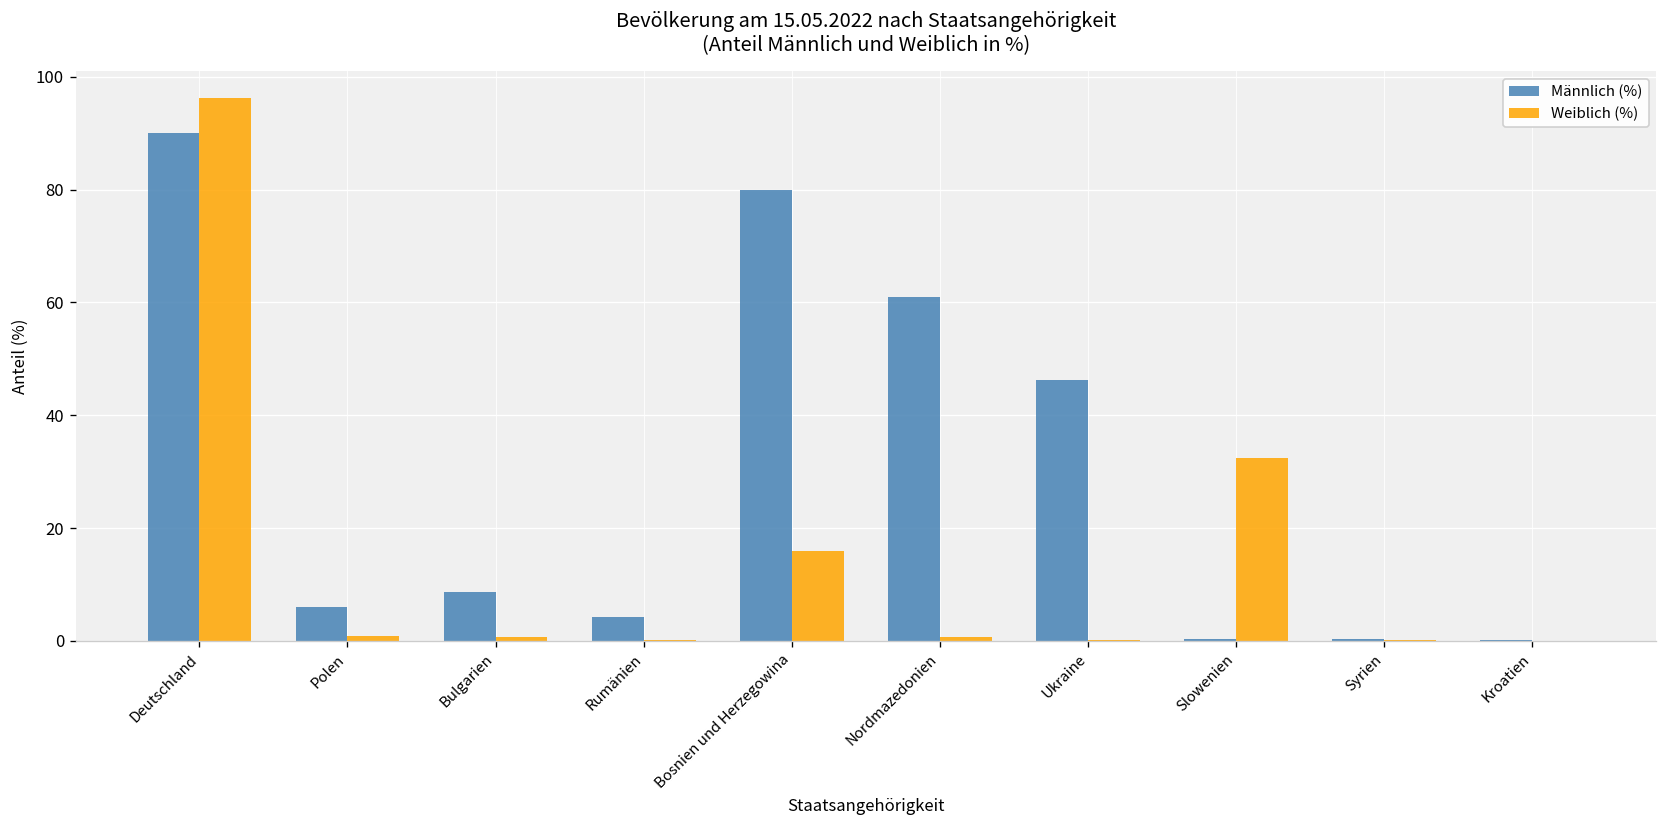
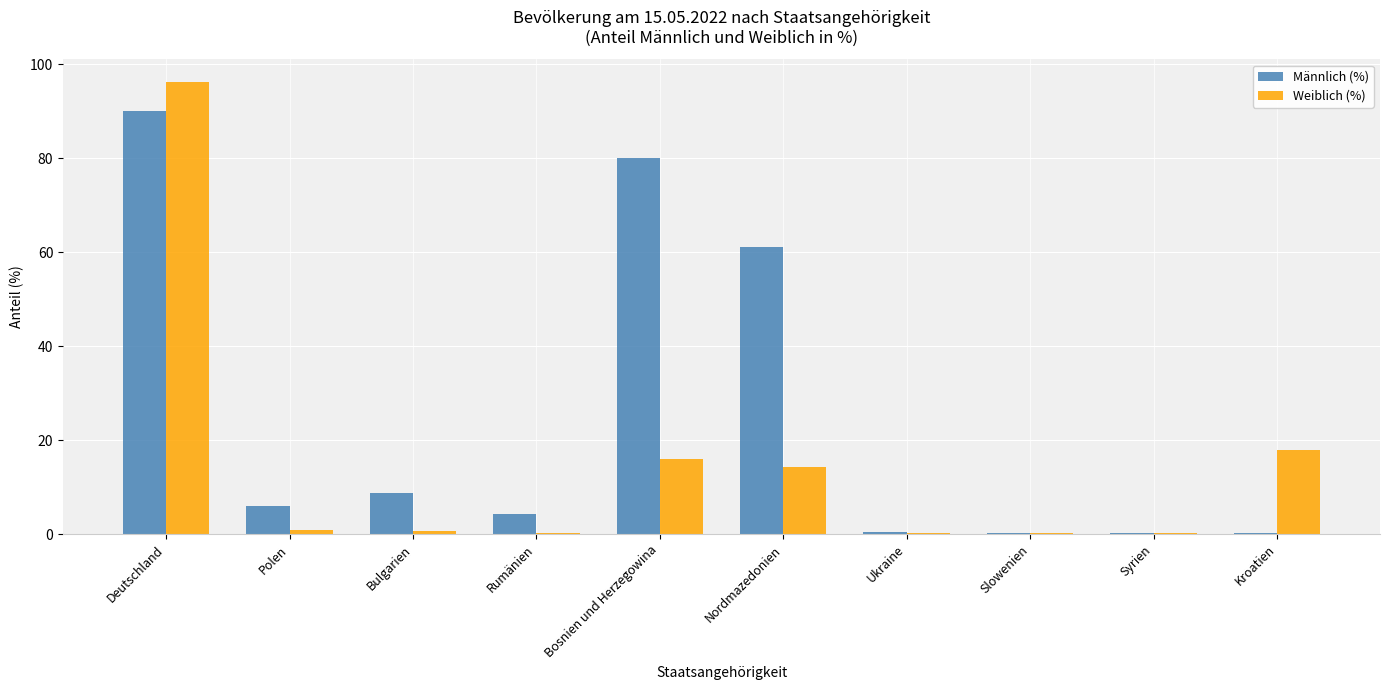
Weiblich (%), Nordmazedonien: 1 -> 14
Männlich (%), Ukraine: 46 -> 0
Weiblich (%), Slowenien: 32 -> 0
Weiblich (%), Kroatien: 0 -> 18
